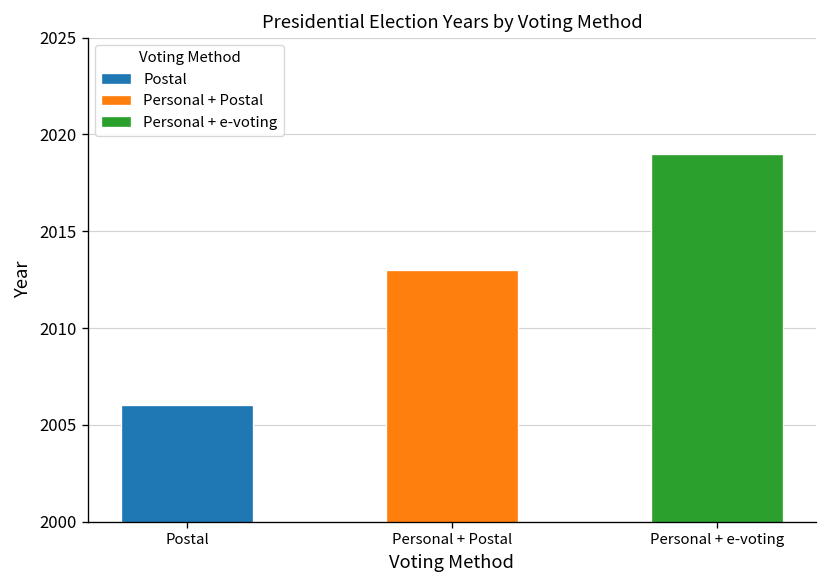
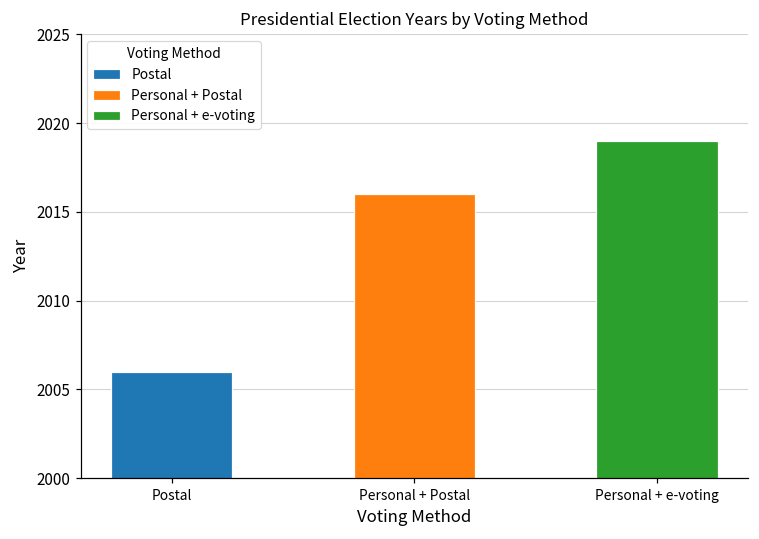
Personal + Postal: 2013 -> 2016
